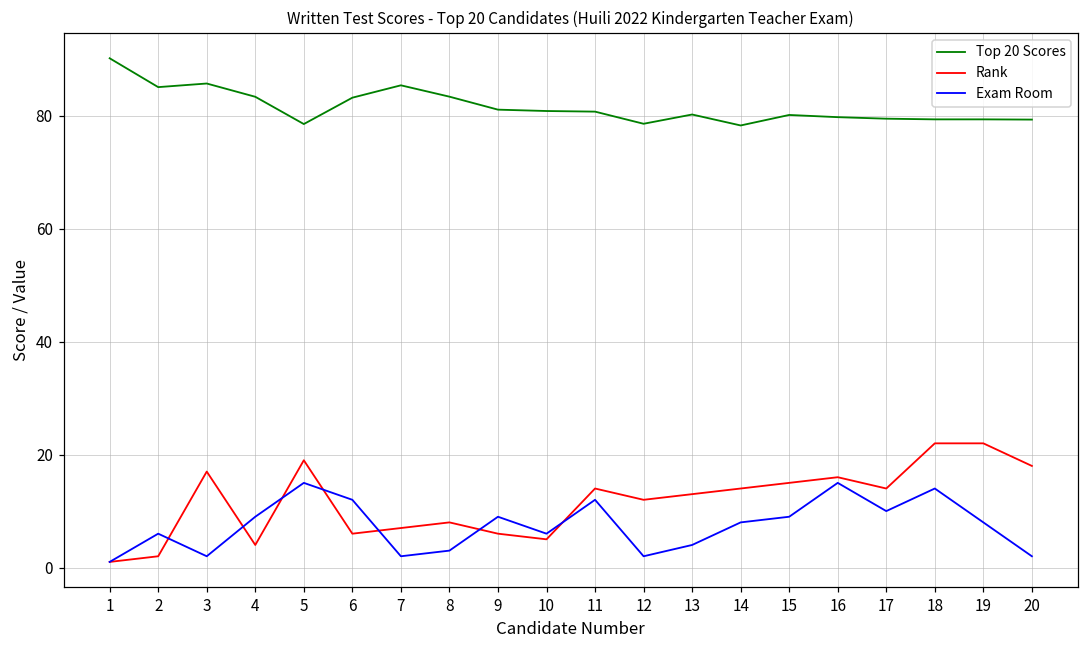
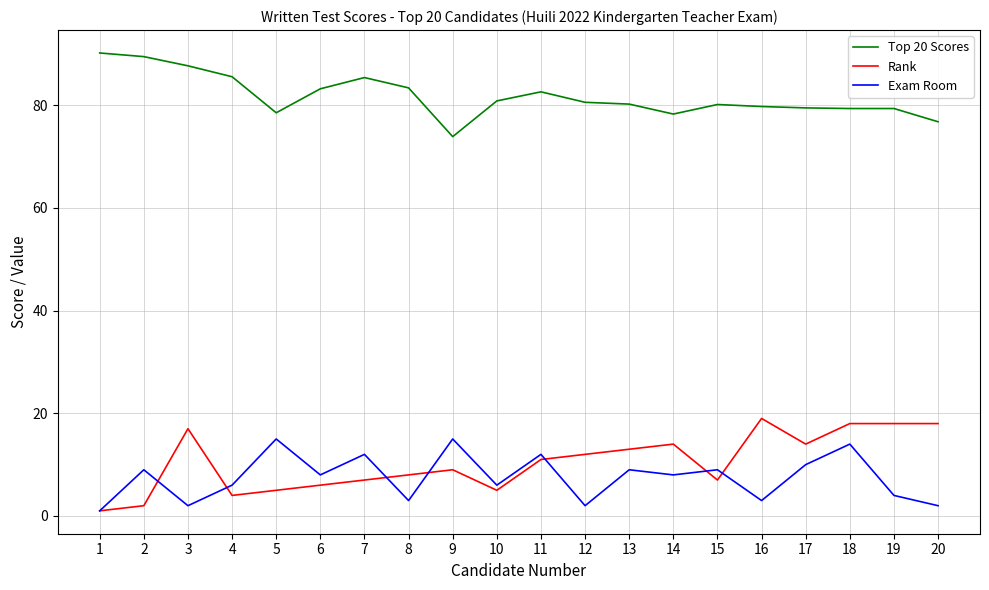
Top 20 Scores, 2: 85 -> 89
Exam Room, 2: 6 -> 9
Top 20 Scores, 3: 86 -> 88
Top 20 Scores, 4: 83 -> 86
Exam Room, 4: 9 -> 6
Rank, 5: 19 -> 5
Exam Room, 6: 12 -> 8
Exam Room, 7: 2 -> 12
Top 20 Scores, 9: 81 -> 74
Rank, 9: 6 -> 9
Exam Room, 9: 9 -> 15
Top 20 Scores, 11: 81 -> 83
Rank, 11: 14 -> 11
Top 20 Scores, 12: 79 -> 81
Exam Room, 13: 4 -> 9
Rank, 15: 15 -> 7
Rank, 16: 16 -> 19
Exam Room, 16: 15 -> 3
Rank, 18: 22 -> 18
Rank, 19: 22 -> 18
Exam Room, 19: 8 -> 4
Top 20 Scores, 20: 79 -> 77
